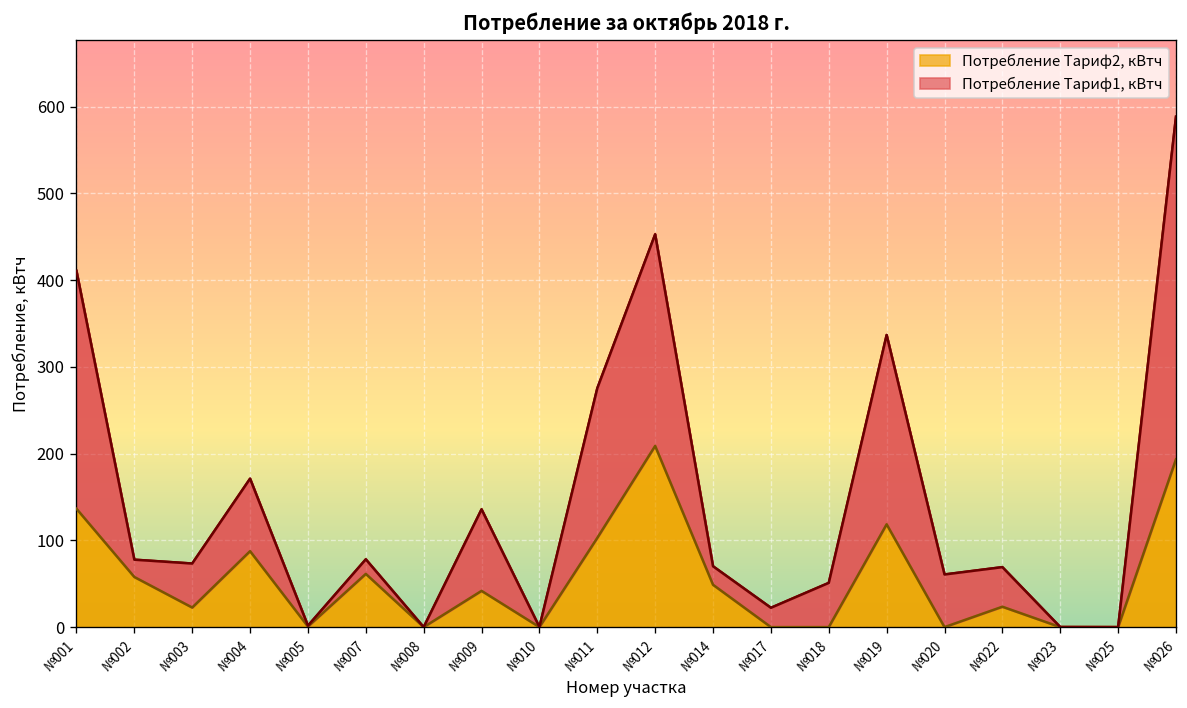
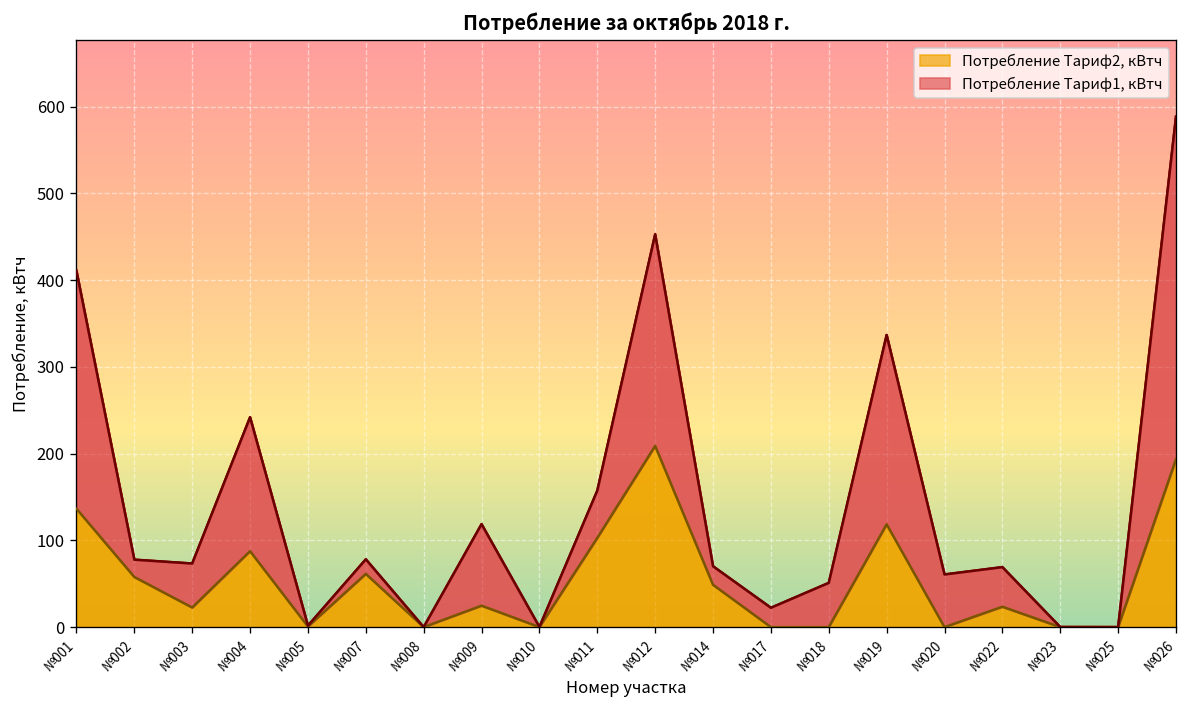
Потребление Тариф1, кВтч, №004: 80 -> 150
Потребление Тариф2, кВтч, №009: 40 -> 20
Потребление Тариф1, кВтч, №011: 170 -> 50
